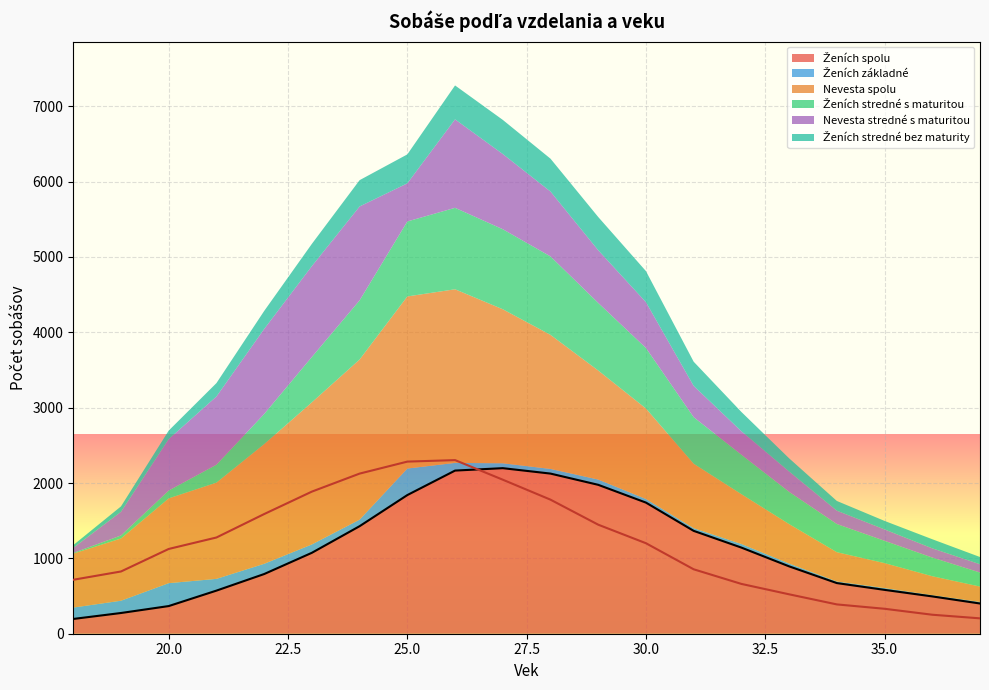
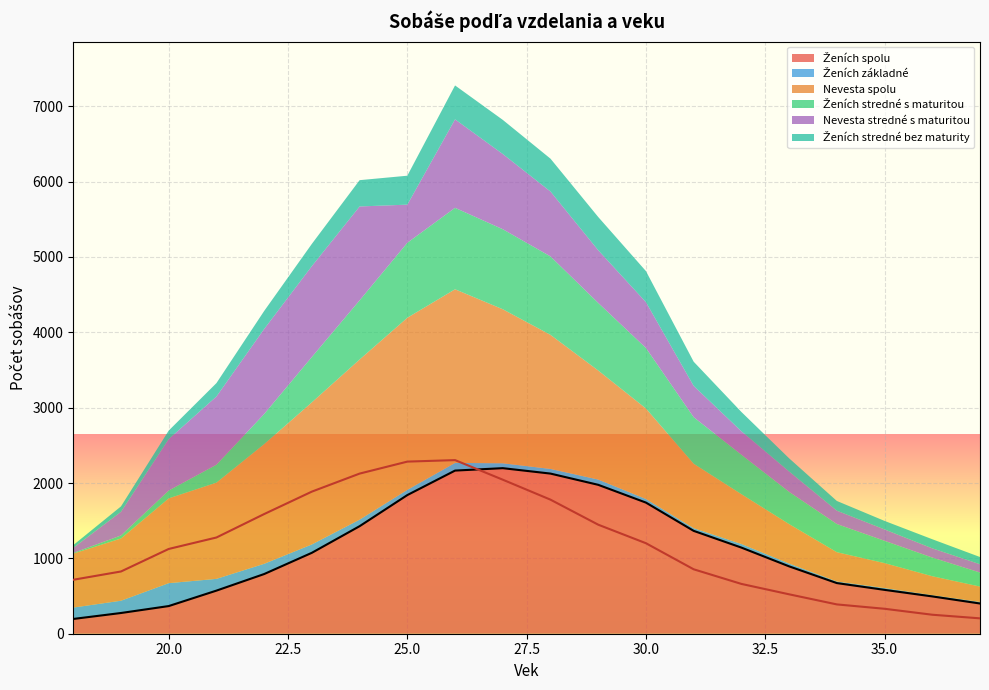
Ženích základné, 25.0: 400 -> 100
